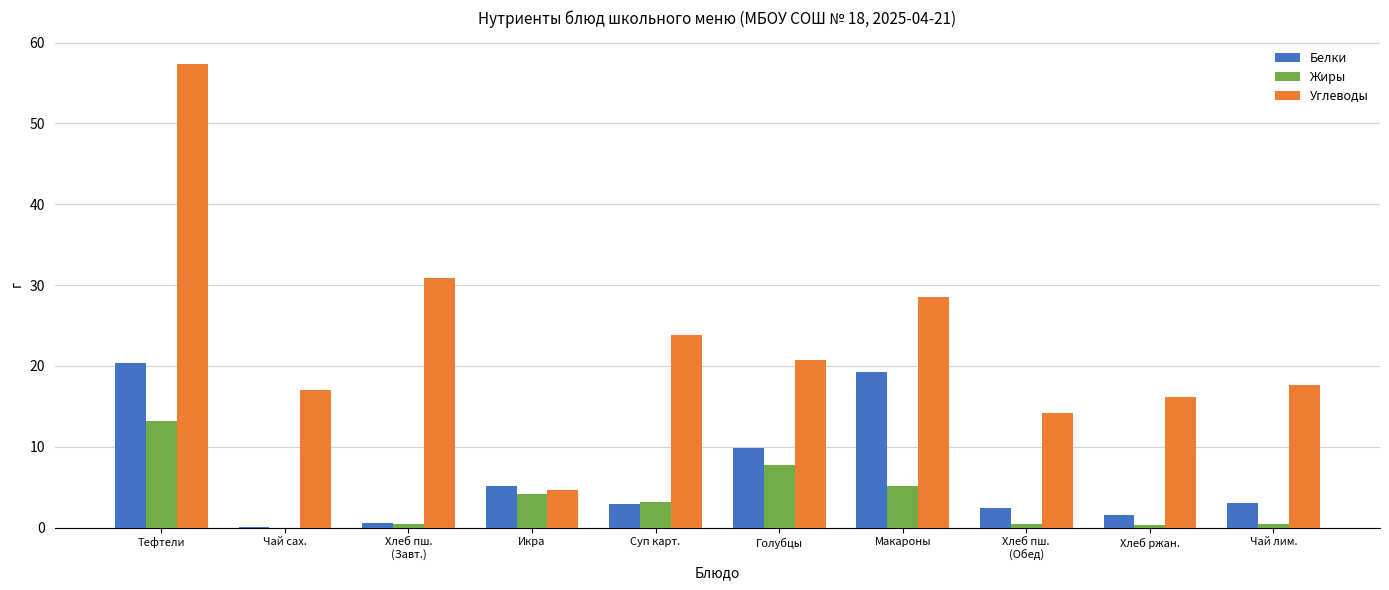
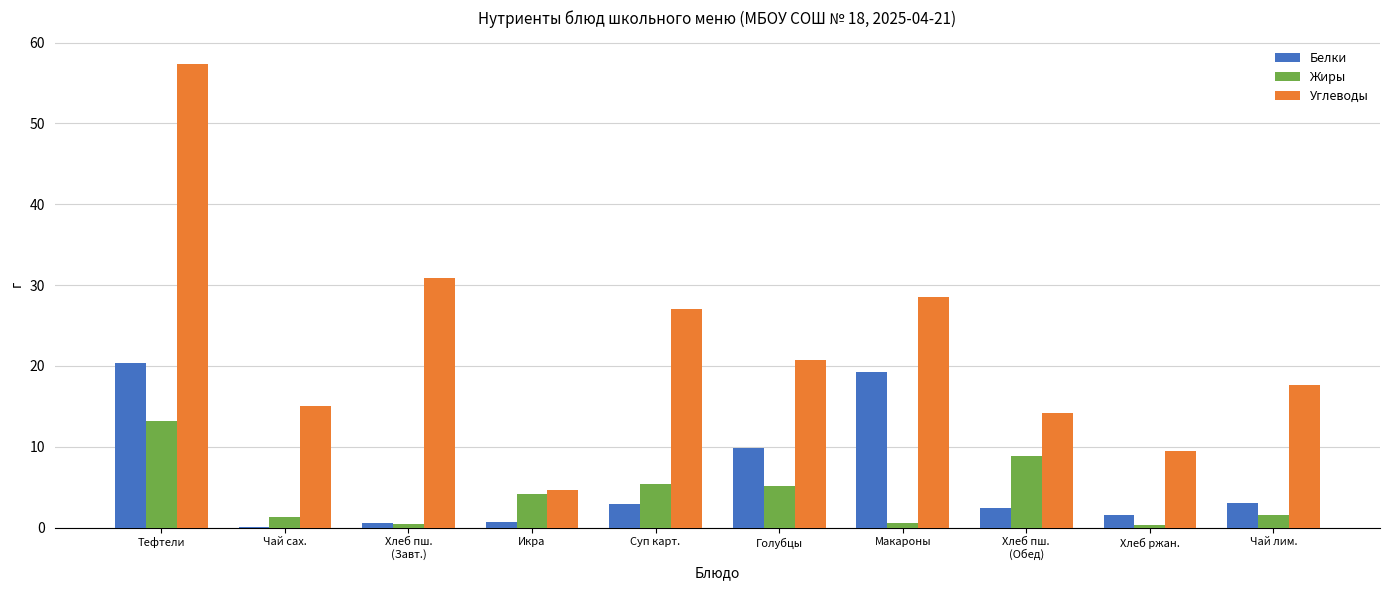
Жиры, Чай сах.: 0 -> 1
Углеводы, Чай сах.: 17 -> 15
Белки, Икра: 5 -> 1
Жиры, Суп карт.: 3 -> 5
Углеводы, Суп карт.: 24 -> 27
Жиры, Голубцы: 8 -> 5
Жиры, Макароны: 5 -> 1
Жиры, Хлеб пш. (Обед): 0 -> 9
Углеводы, Хлеб ржан.: 16 -> 10
Жиры, Чай лим.: 1 -> 2
